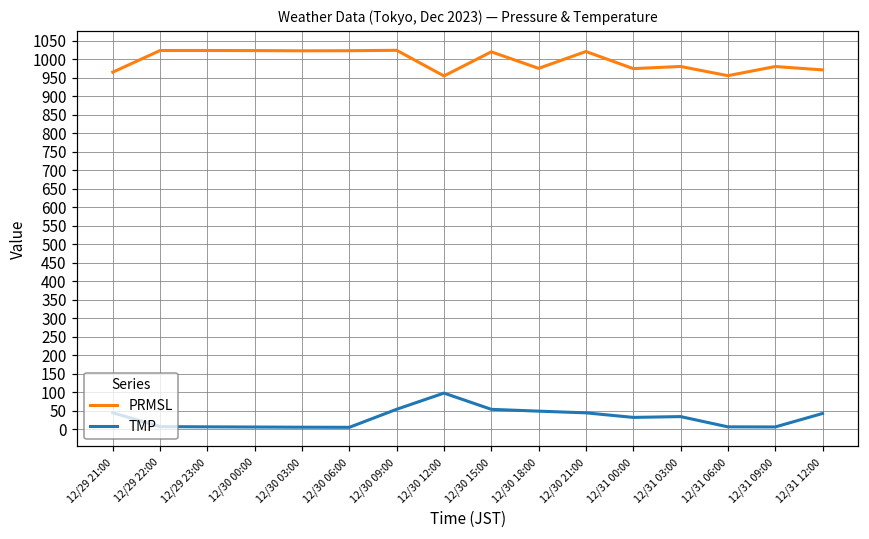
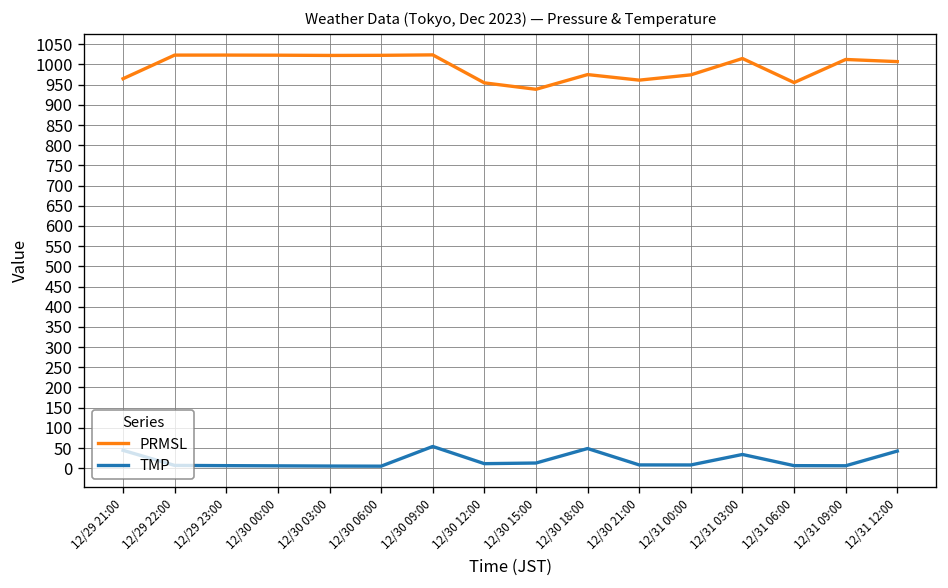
TMP, 12/30 12:00: 100 -> 10
PRMSL, 12/30 15:00: 1020 -> 940
TMP, 12/30 15:00: 50 -> 10
PRMSL, 12/30 21:00: 1020 -> 960
TMP, 12/30 21:00: 40 -> 10
TMP, 12/31 00:00: 30 -> 10
PRMSL, 12/31 03:00: 980 -> 1010
PRMSL, 12/31 09:00: 980 -> 1010
PRMSL, 12/31 12:00: 970 -> 1010
